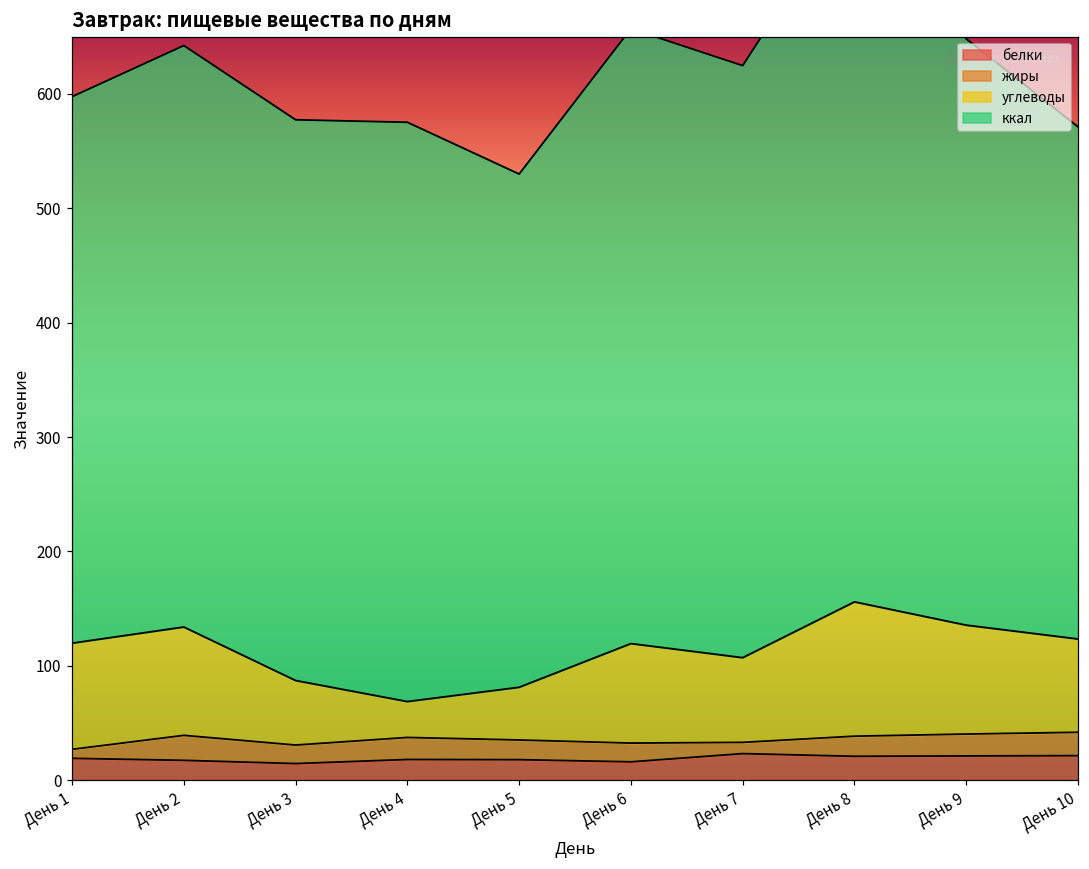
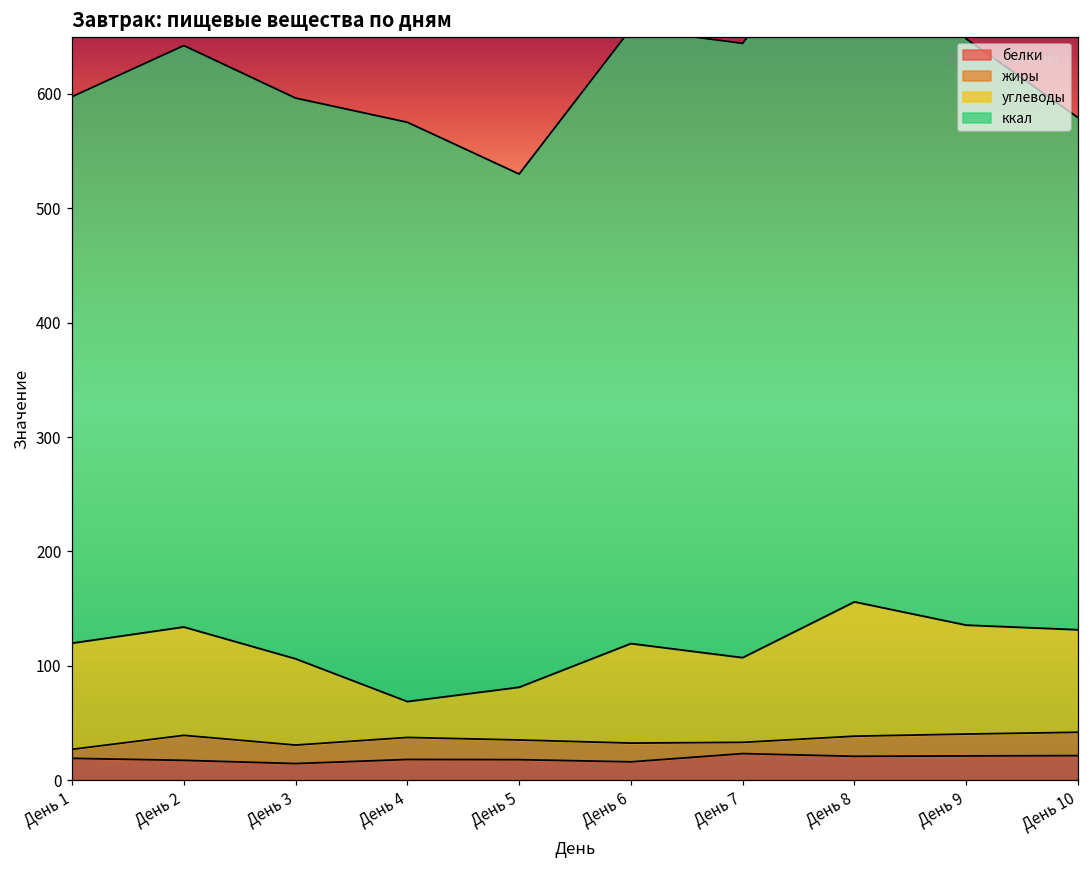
углеводы, День 3: 56 -> 75
ккал, День 7: 518 -> 537
углеводы, День 10: 82 -> 90
